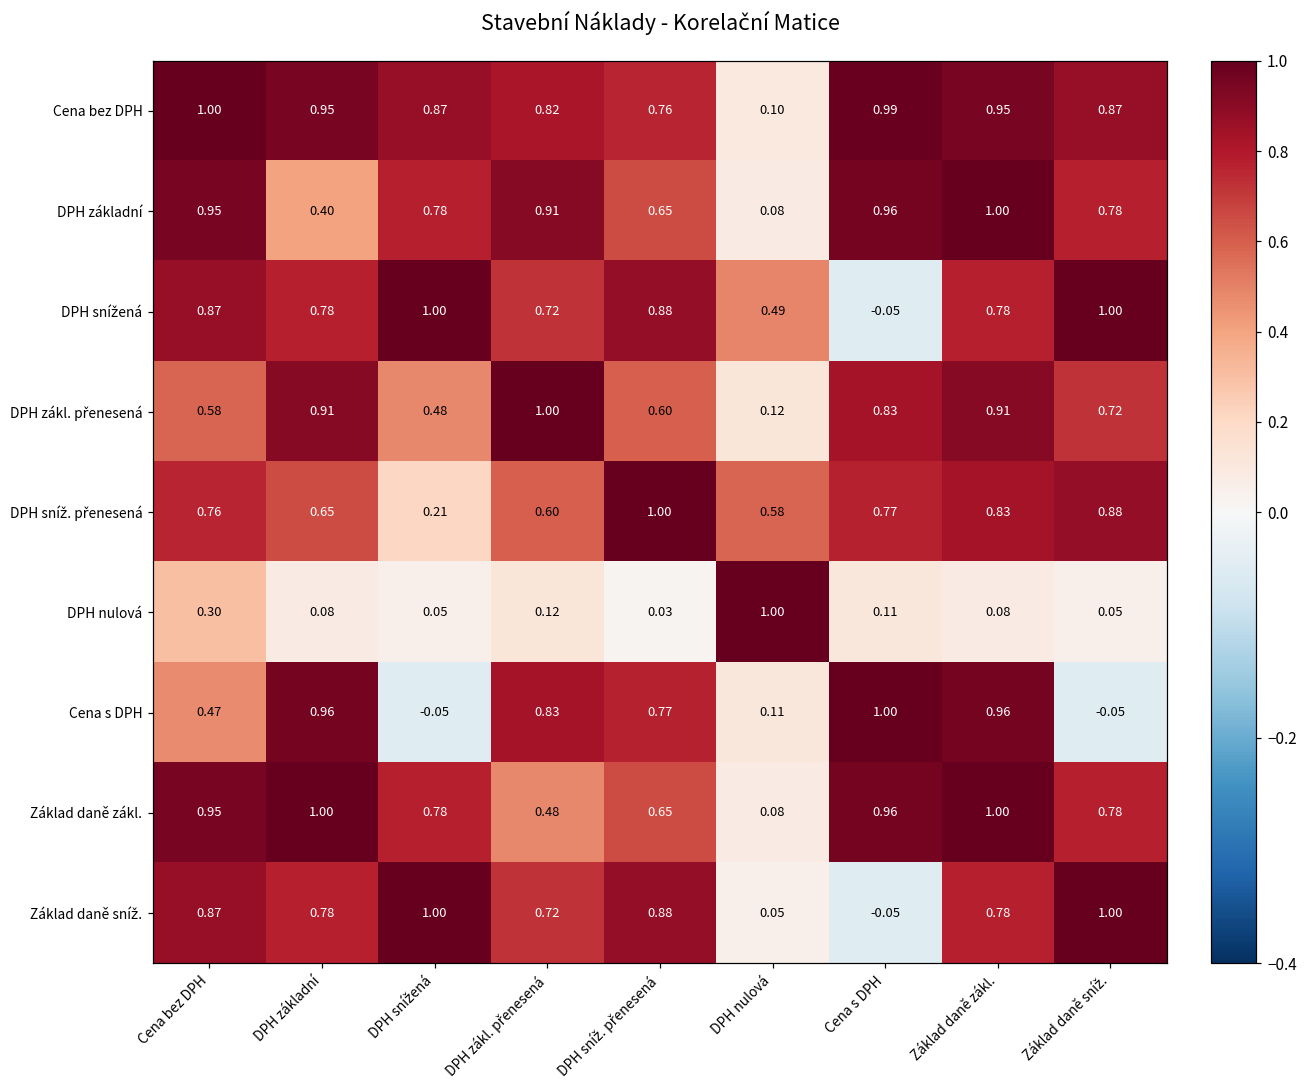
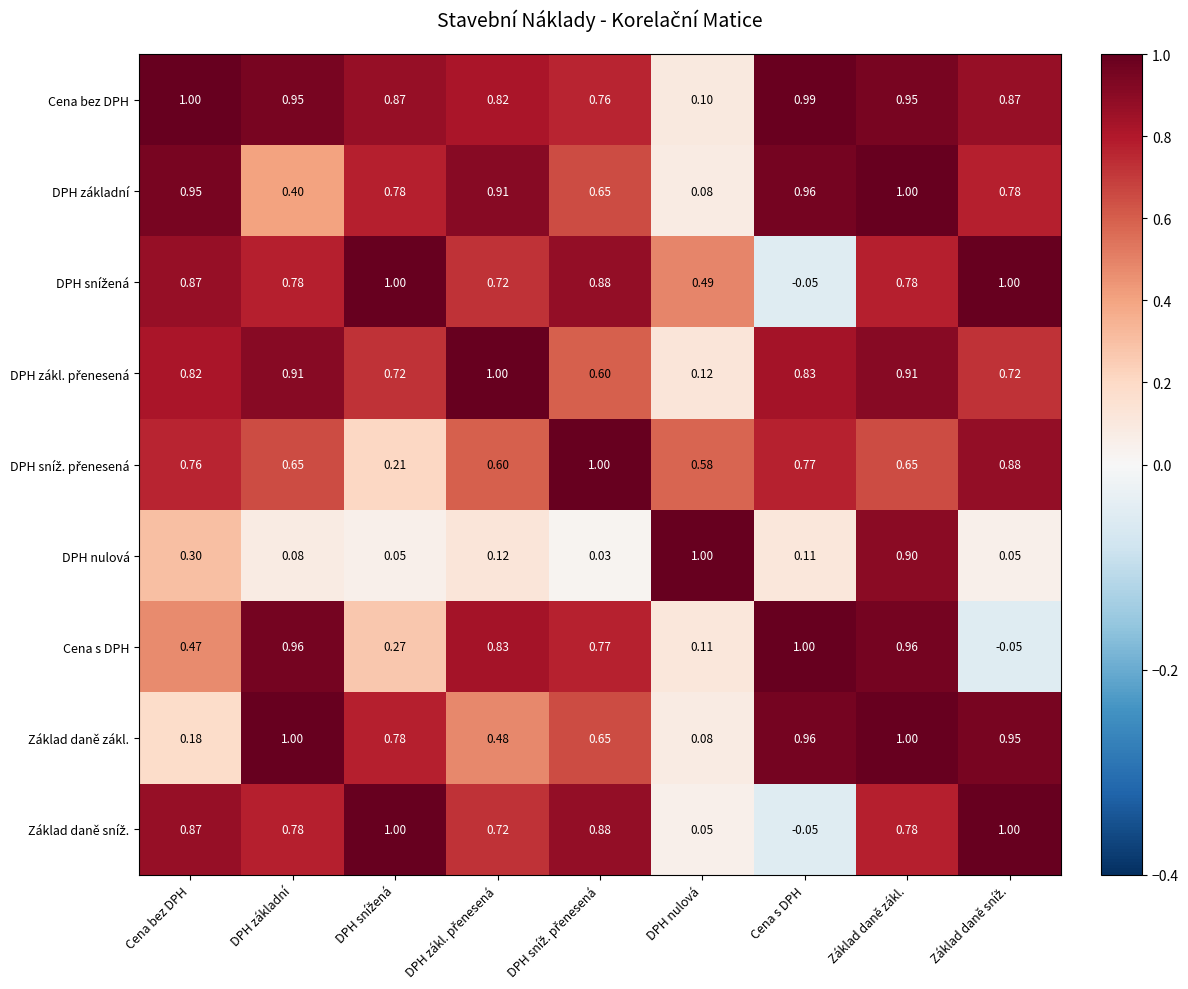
DPH zákl. přenesená, Cena bez DPH: 0.58 -> 0.82
DPH zákl. přenesená, DPH snížená: 0.48 -> 0.72
DPH sníž. přenesená, Základ daně zákl.: 0.83 -> 0.65
DPH nulová, Základ daně zákl.: 0.08 -> 0.90
Cena s DPH, DPH snížená: -0.05 -> 0.27
Základ daně zákl., Cena bez DPH: 0.95 -> 0.18
Základ daně zákl., Základ daně sníž.: 0.78 -> 0.95
